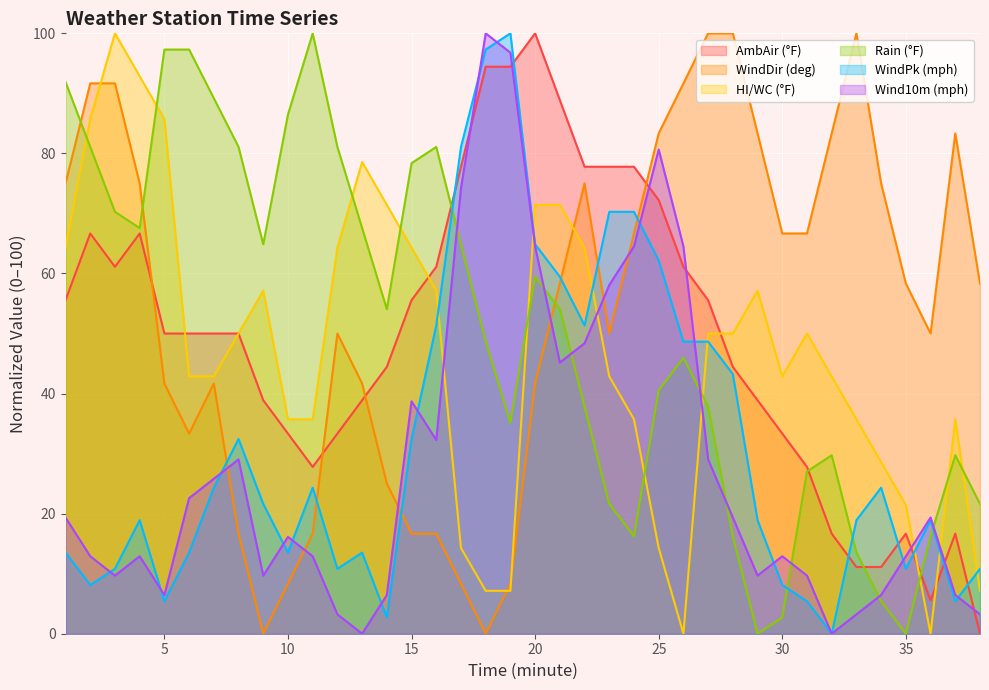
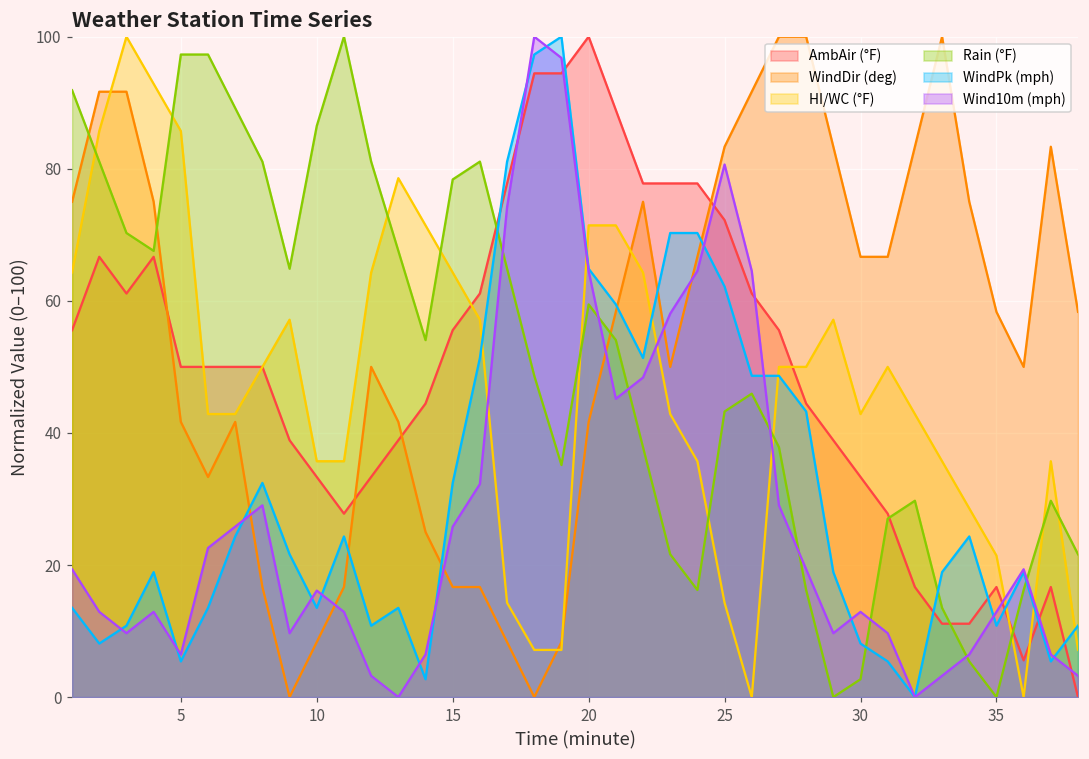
Wind10m (mph), 15: 39 -> 26
Rain (°F), 25: 41 -> 43
